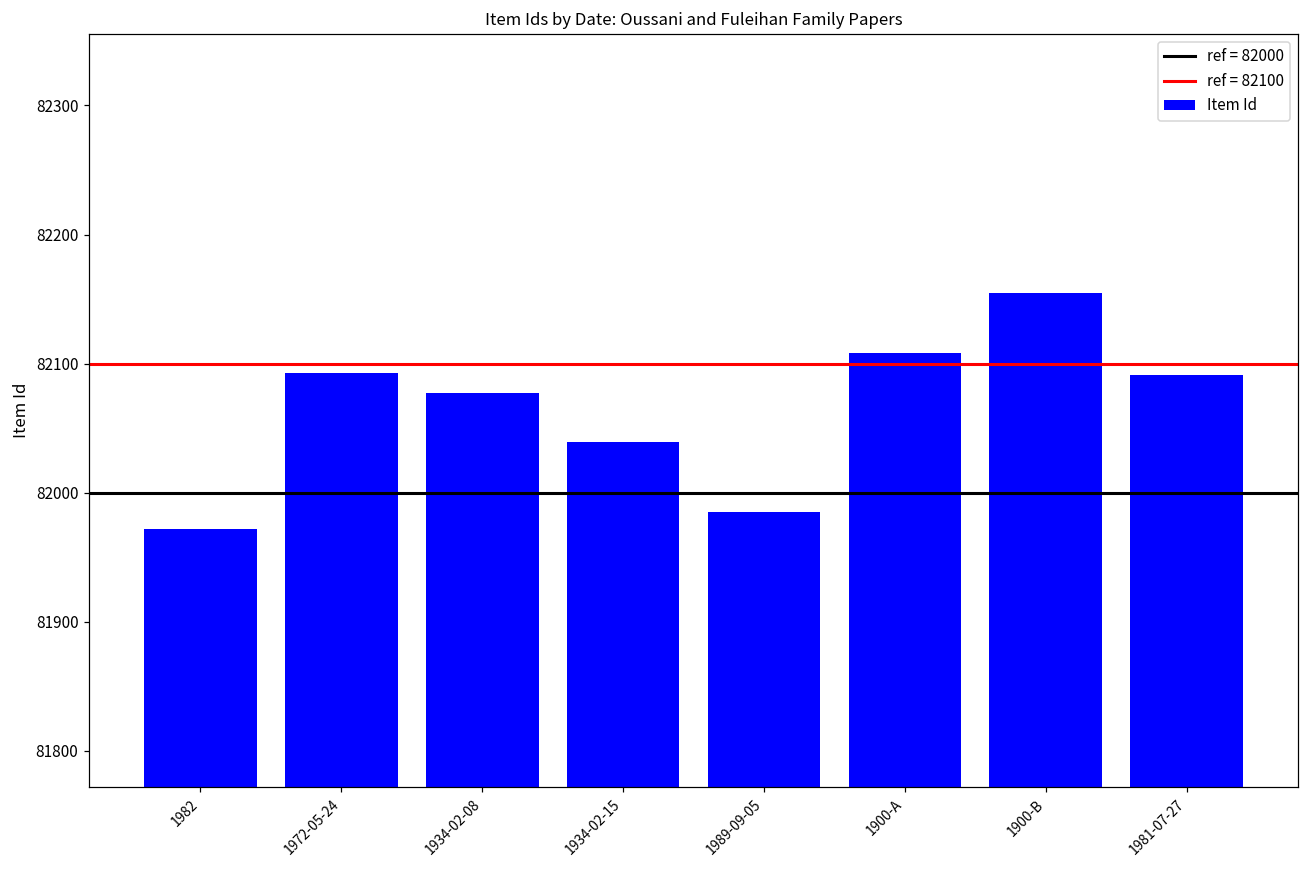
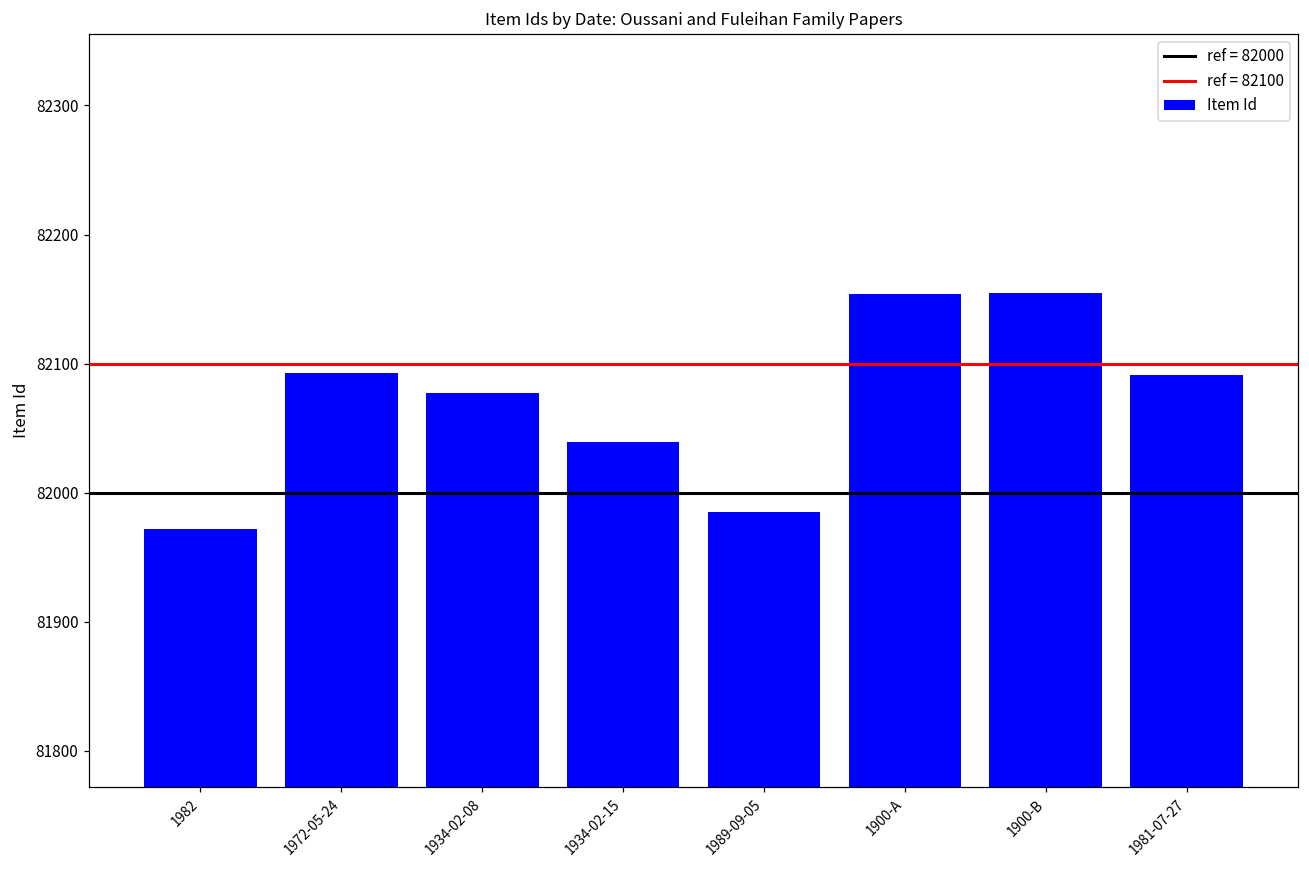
1900-A: 82108 -> 82154
